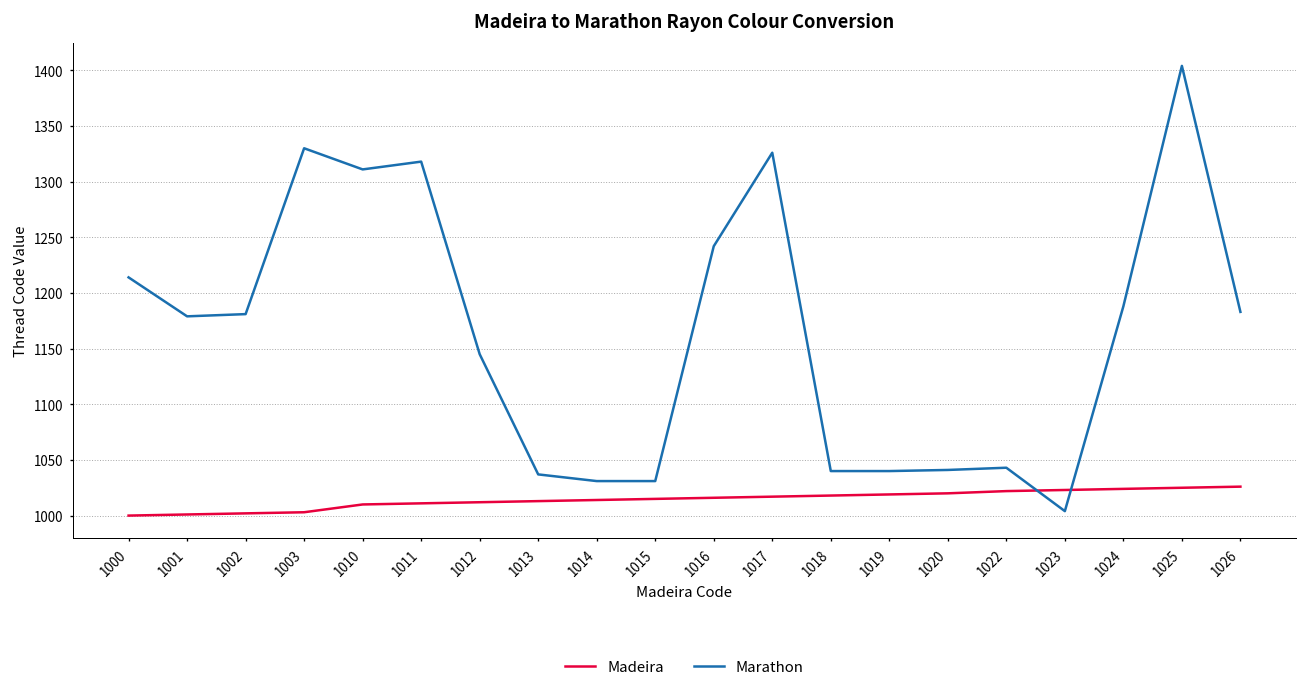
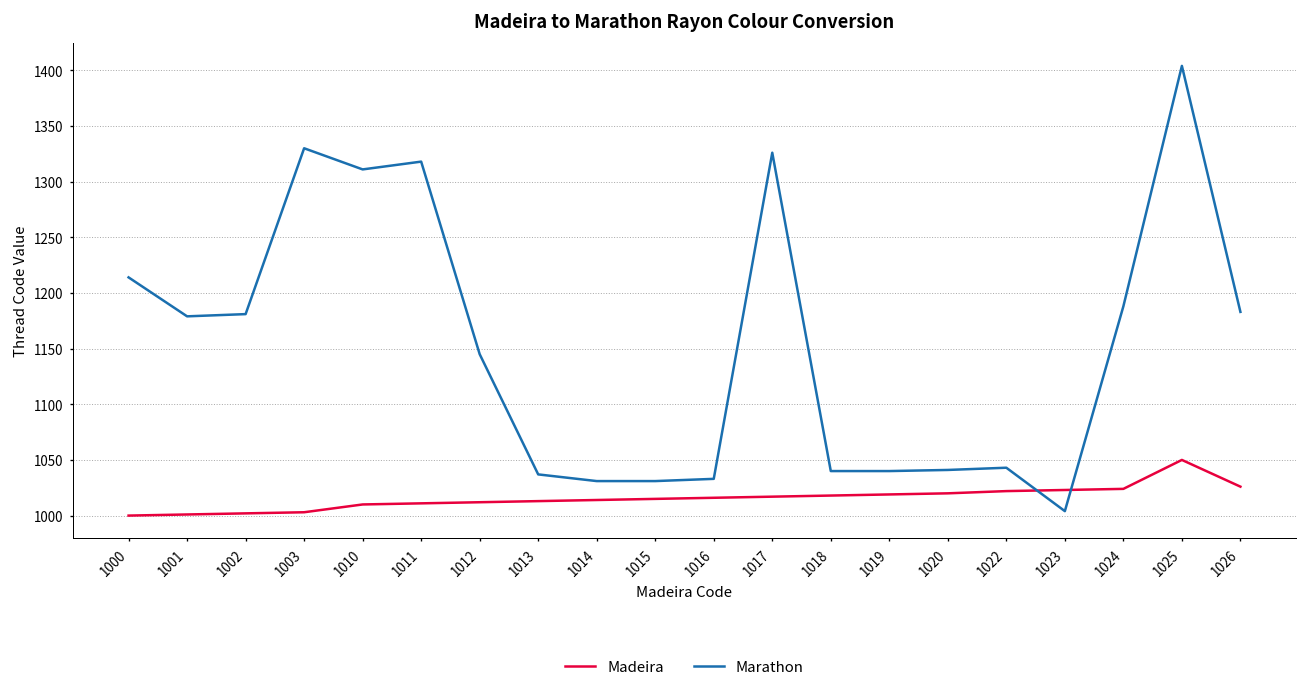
Marathon, 1016: 1240 -> 1030
Madeira, 1025: 1030 -> 1050
